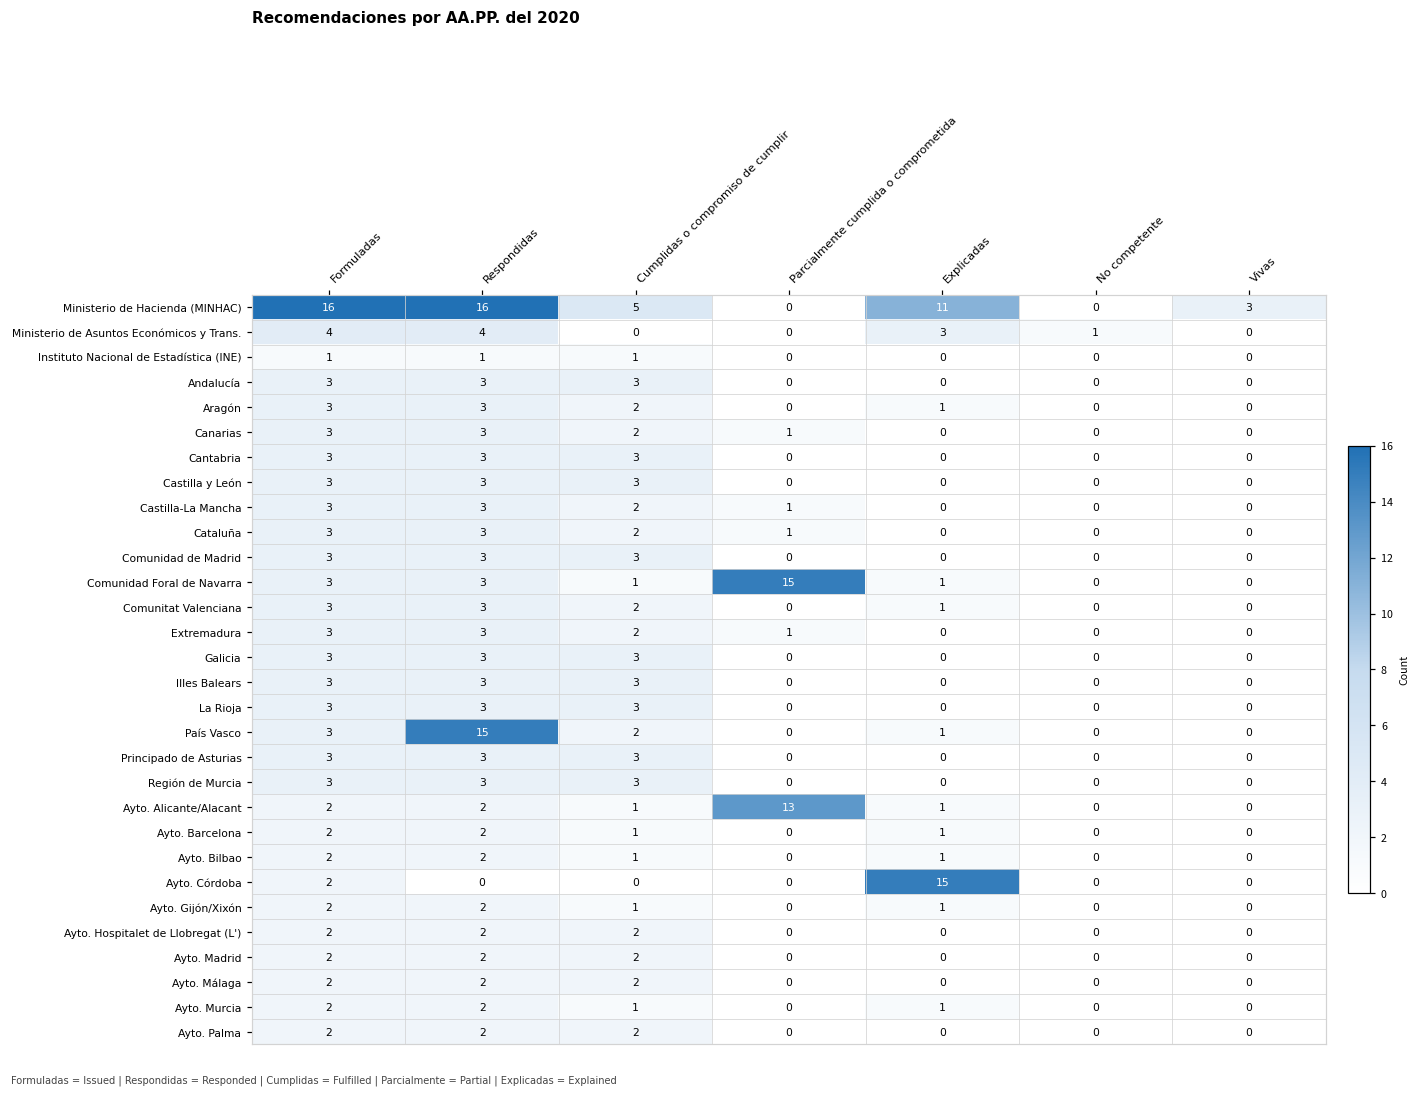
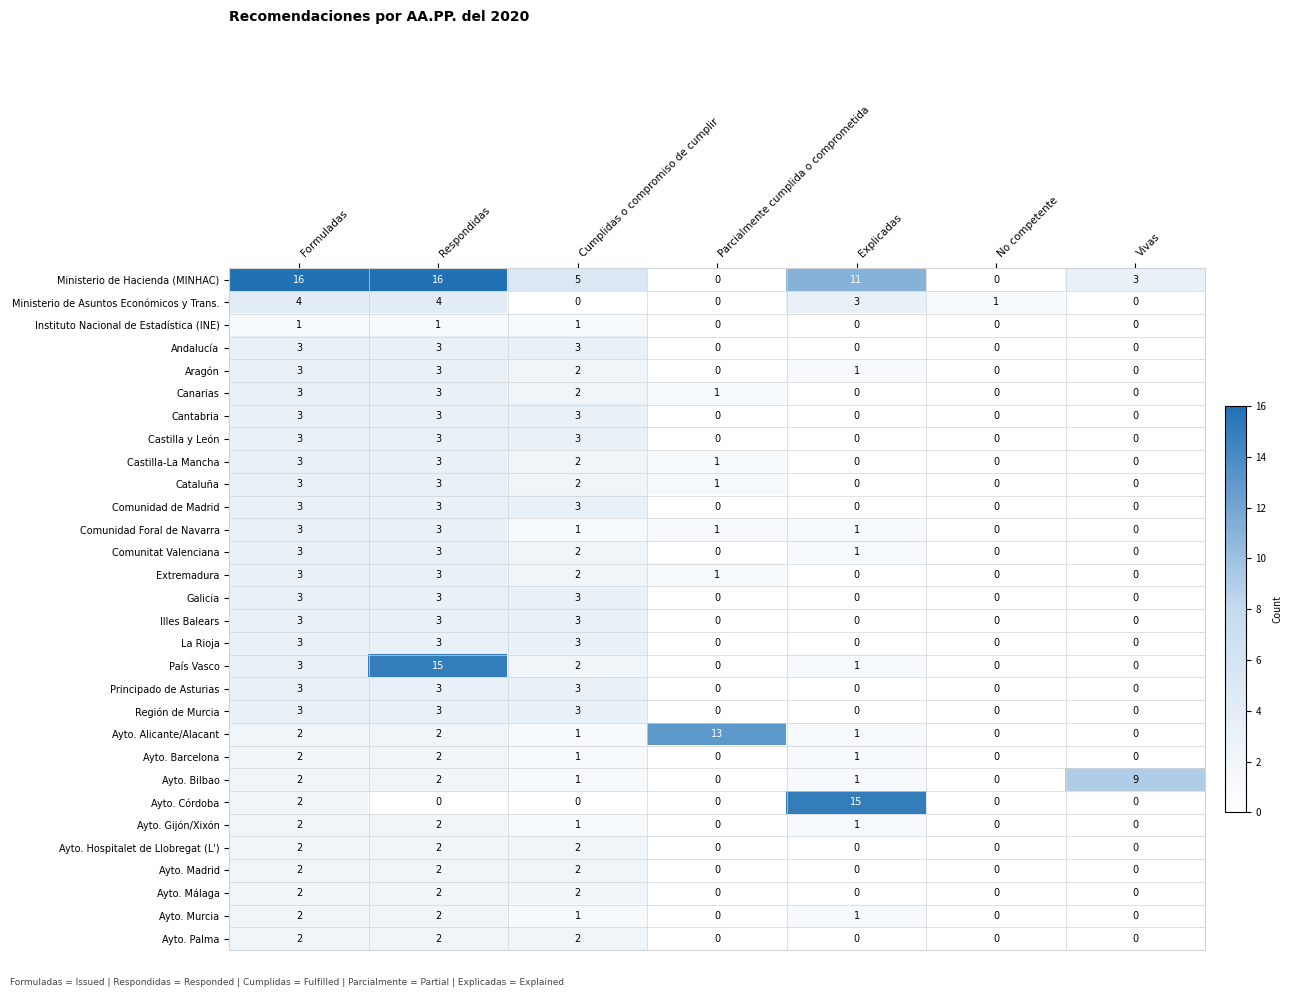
Comunidad Foral de Navarra, Parcialmente cumplida o comprometida: 15 -> 1
Ayto. Bilbao, Vivas: 0 -> 9
